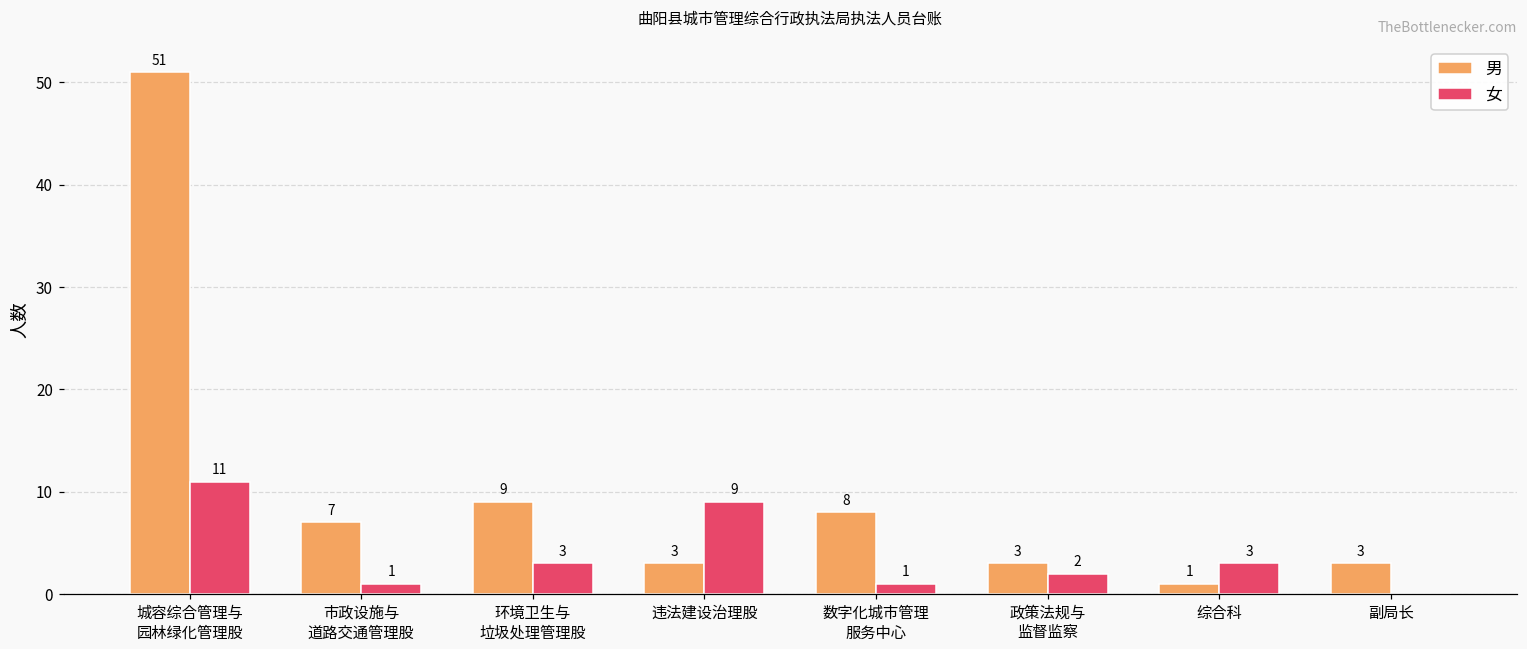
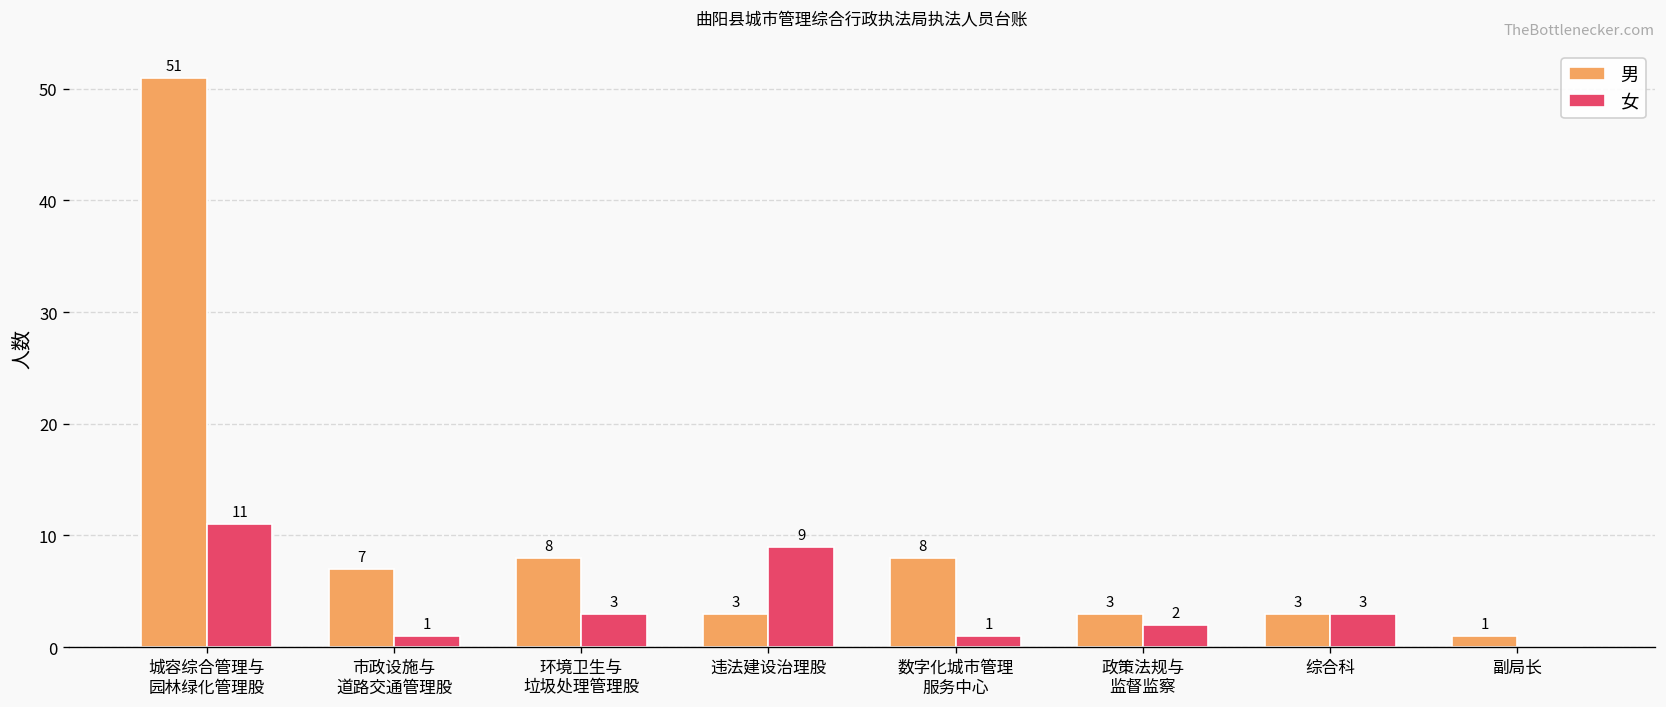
男, 环境卫生与 垃圾处理管理股: 9 -> 8
男, 综合科: 1 -> 3
男, 副局长: 3 -> 1
